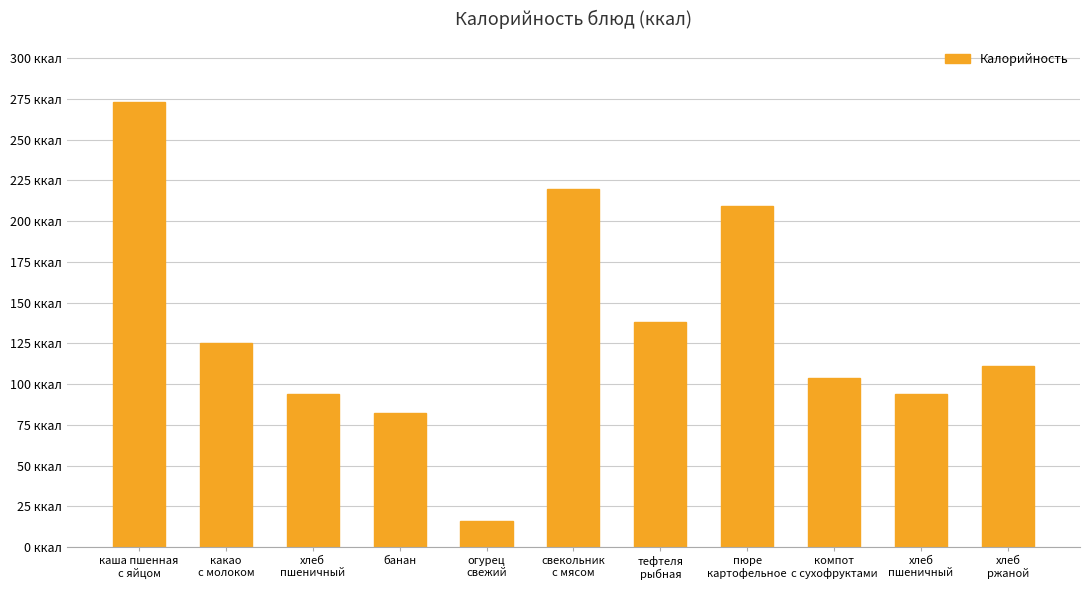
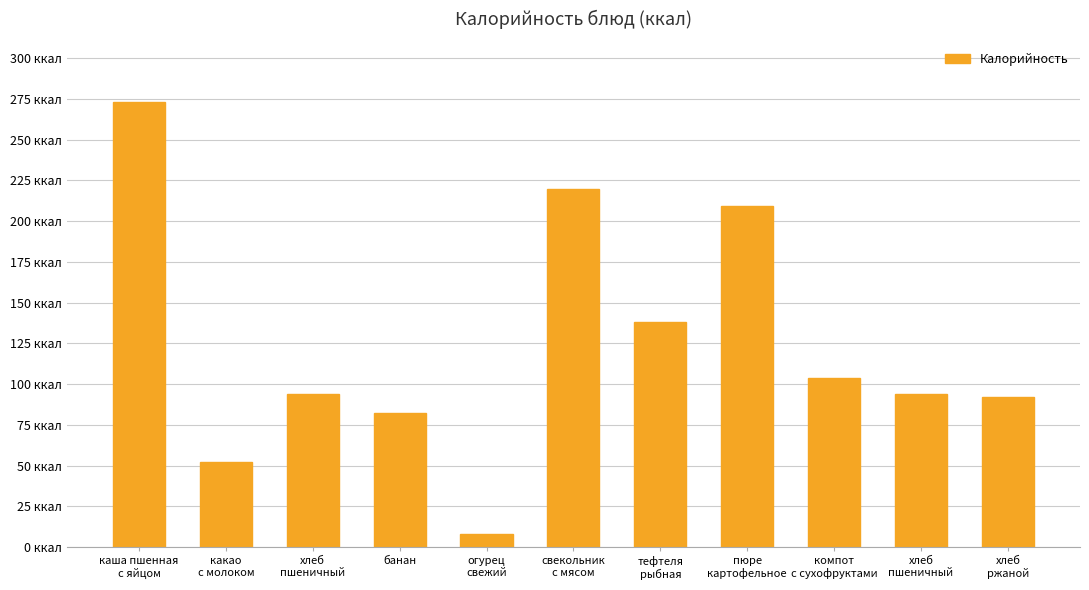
какао с молоком: 125 ккал -> 52 ккал
огурец свежий: 16 ккал -> 8 ккал
хлеб ржаной: 111 ккал -> 92 ккал
